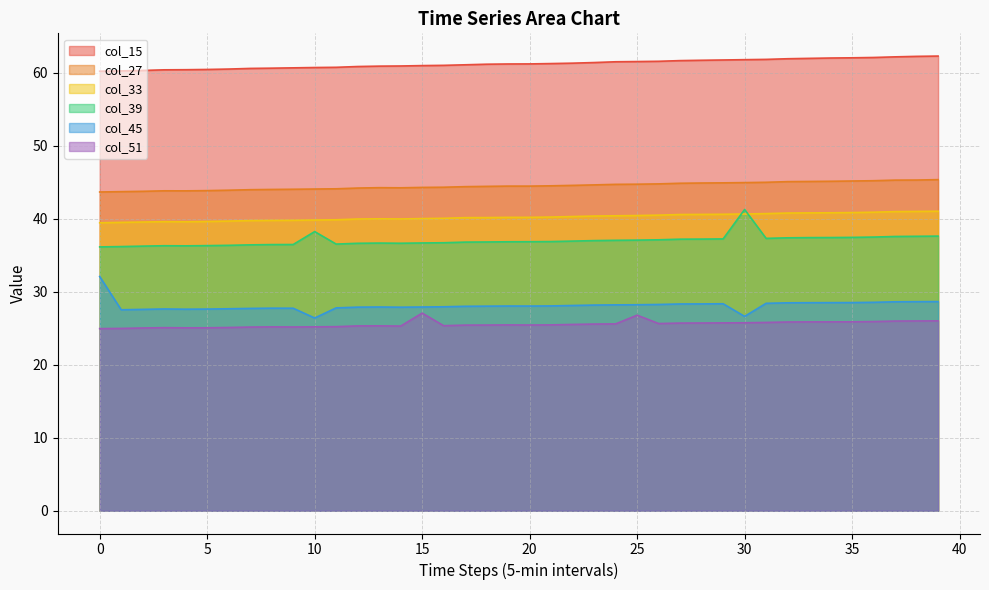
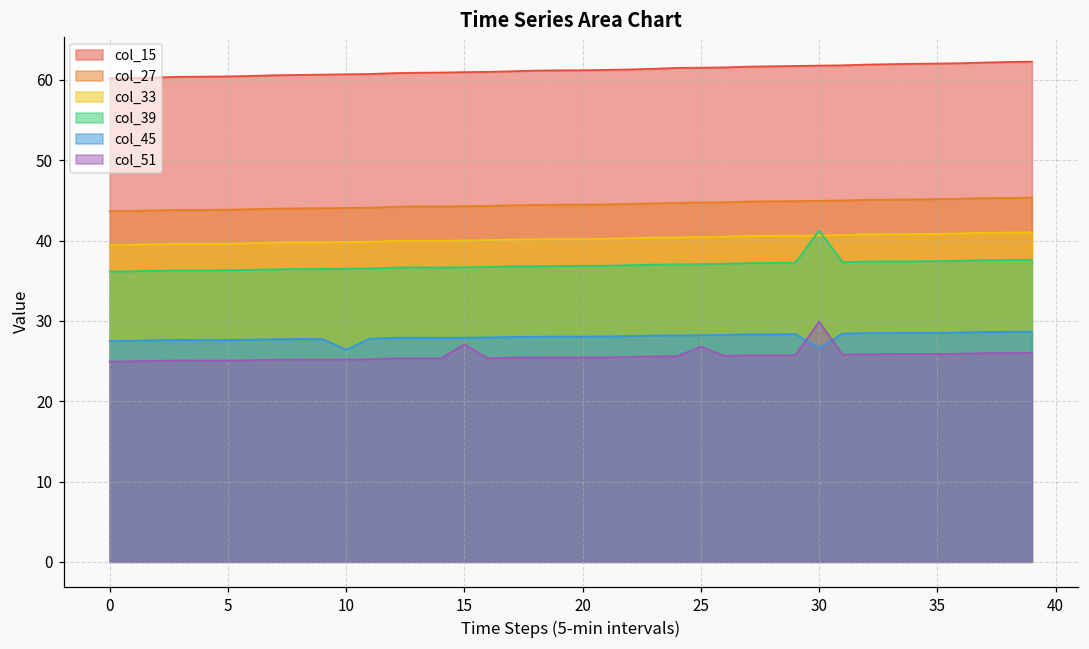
col_45, 0: 32 -> 27
col_39, 10: 38 -> 36
col_51, 30: 26 -> 30
